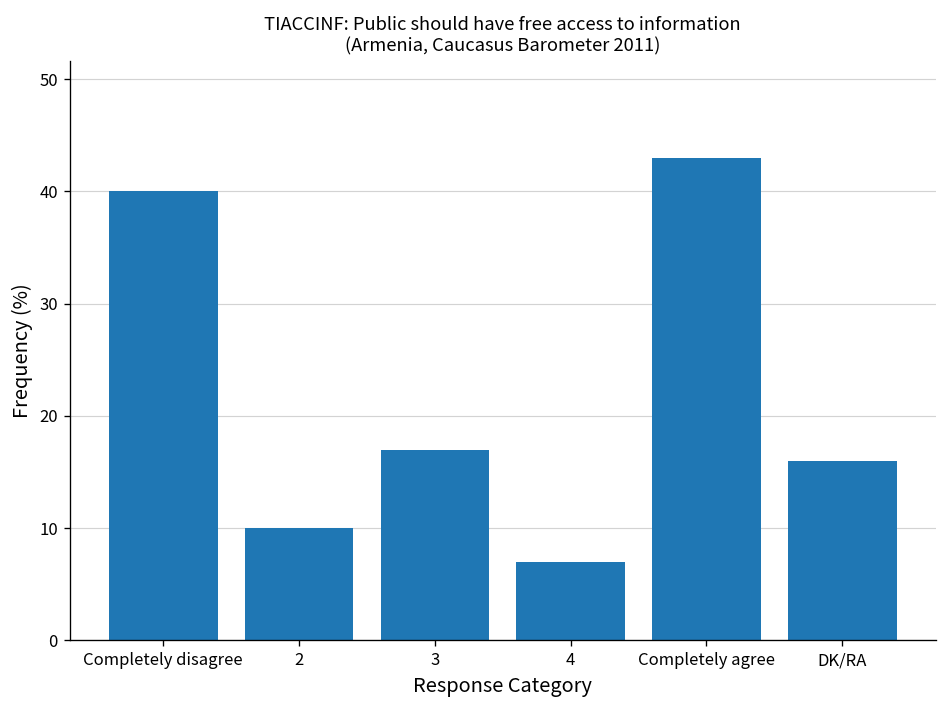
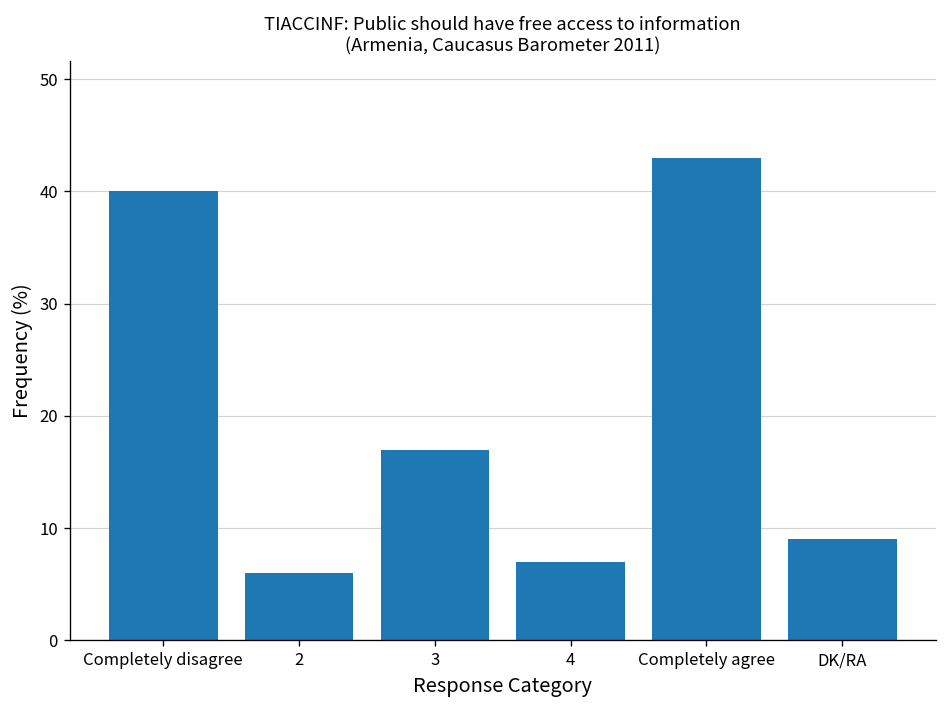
2: 10 -> 6
DK/RA: 16 -> 9
